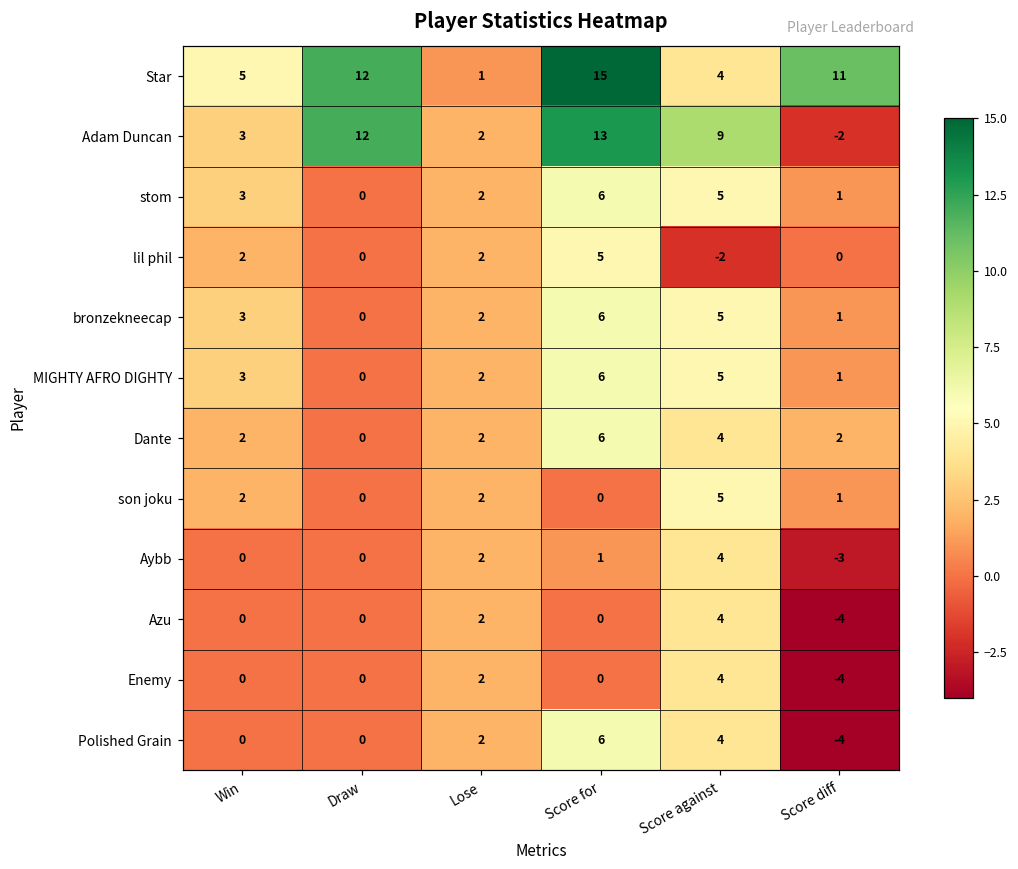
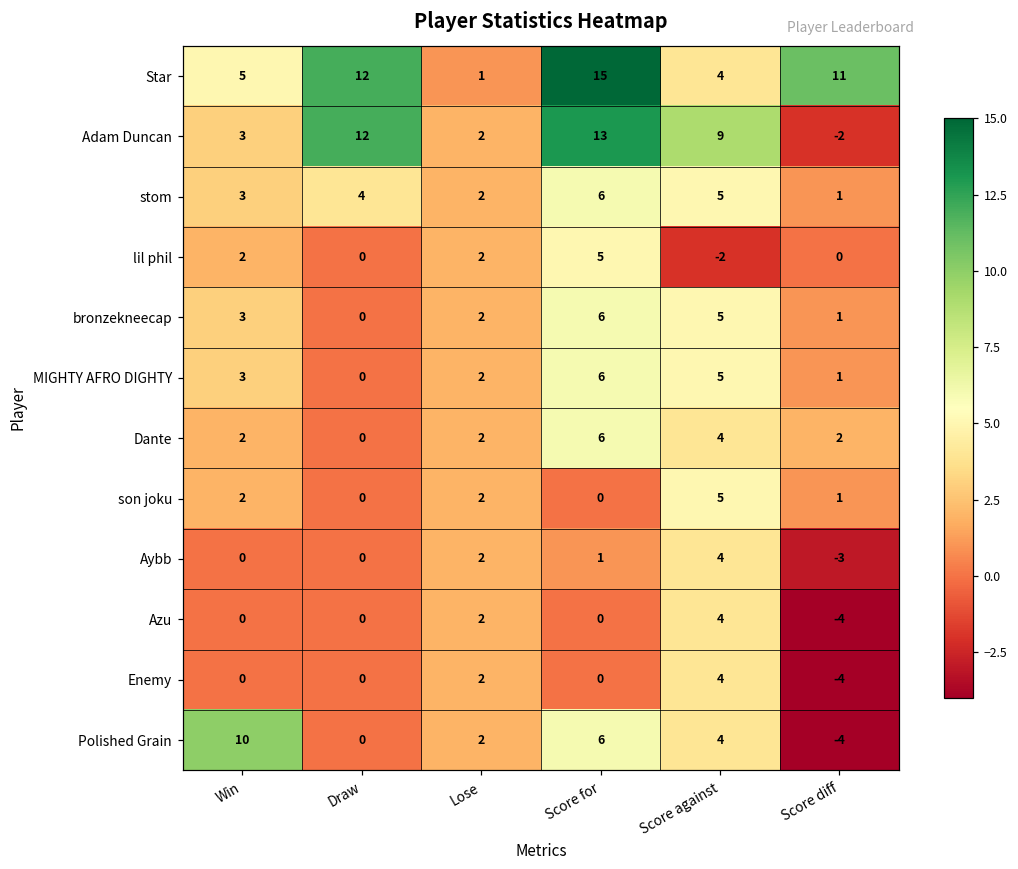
stom, Draw: 0 -> 4
Polished Grain, Win: 0 -> 10
